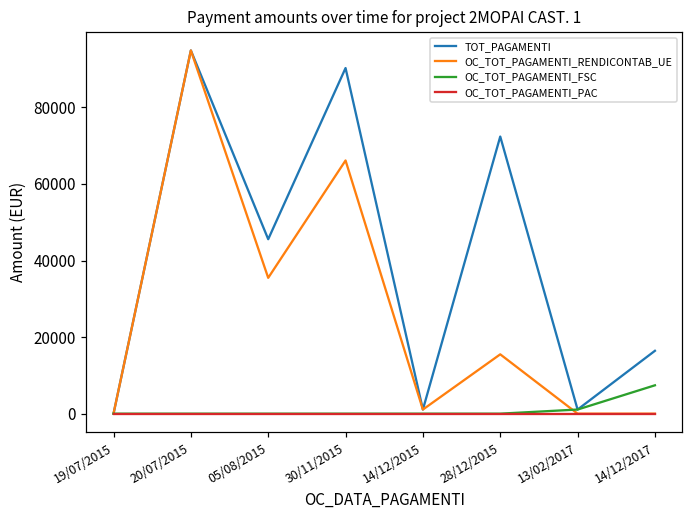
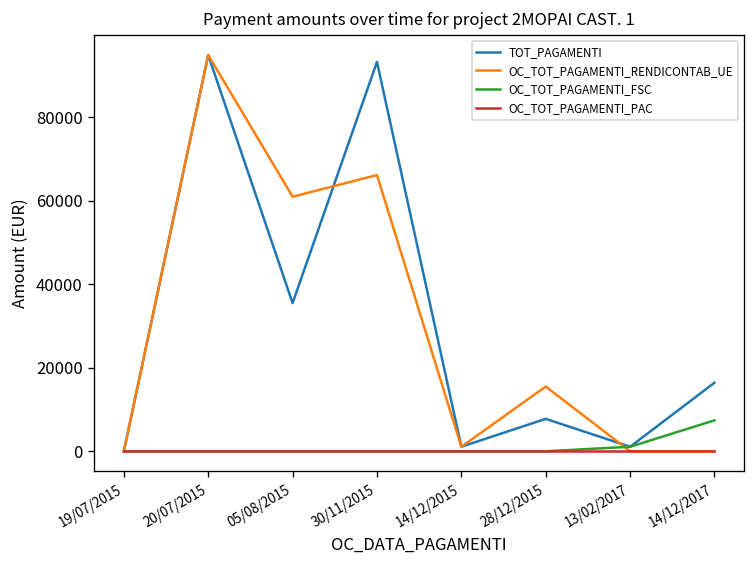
TOT_PAGAMENTI, 05/08/2015: 46000 -> 35000
OC_TOT_PAGAMENTI_RENDICONTAB_UE, 05/08/2015: 35000 -> 61000
TOT_PAGAMENTI, 30/11/2015: 90000 -> 93000
TOT_PAGAMENTI, 28/12/2015: 72000 -> 8000
